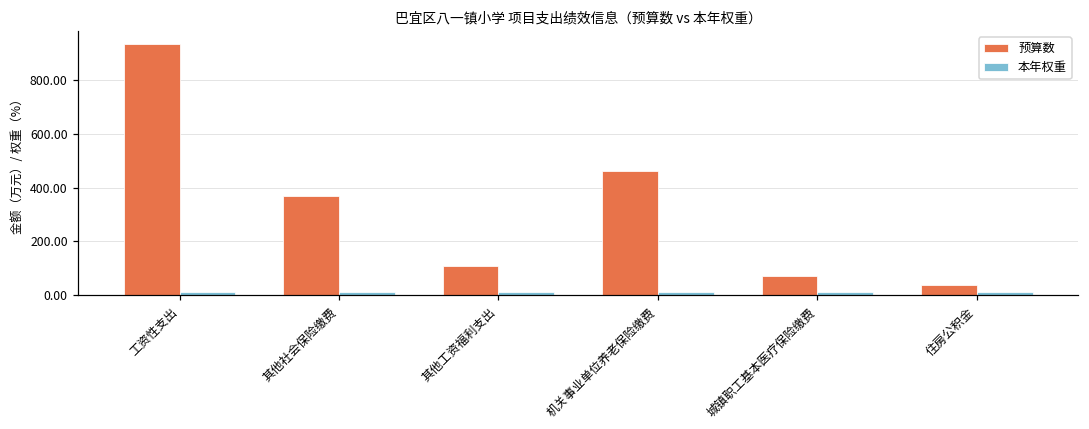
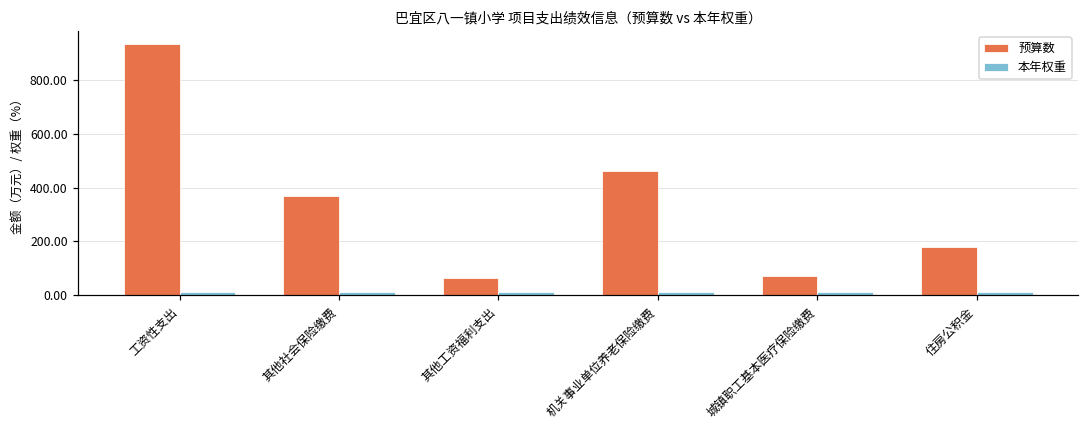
预算数, 其他工资福利支出: 110 -> 60
预算数, 住房公积金: 40 -> 180
